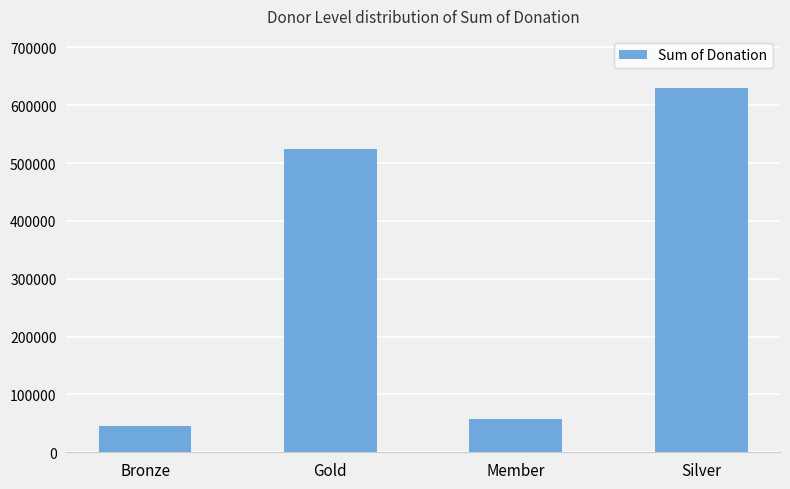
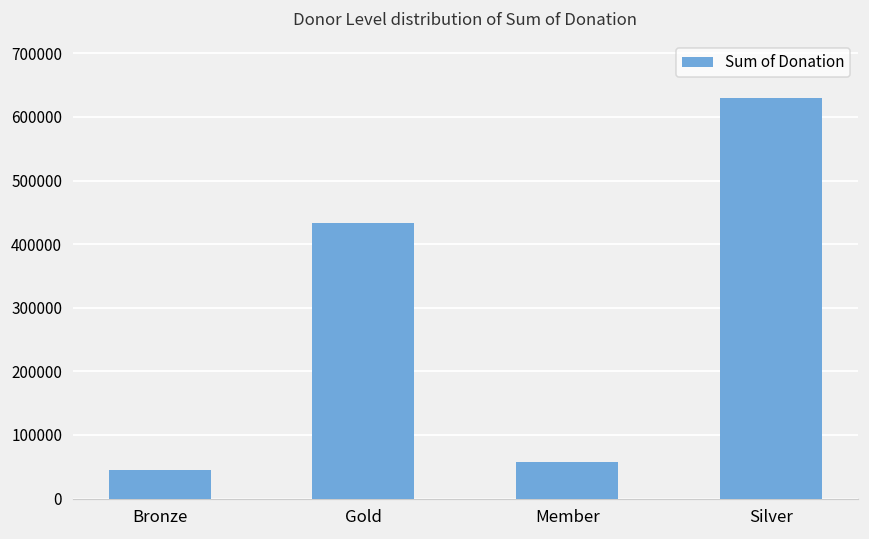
Gold: 520000 -> 430000
